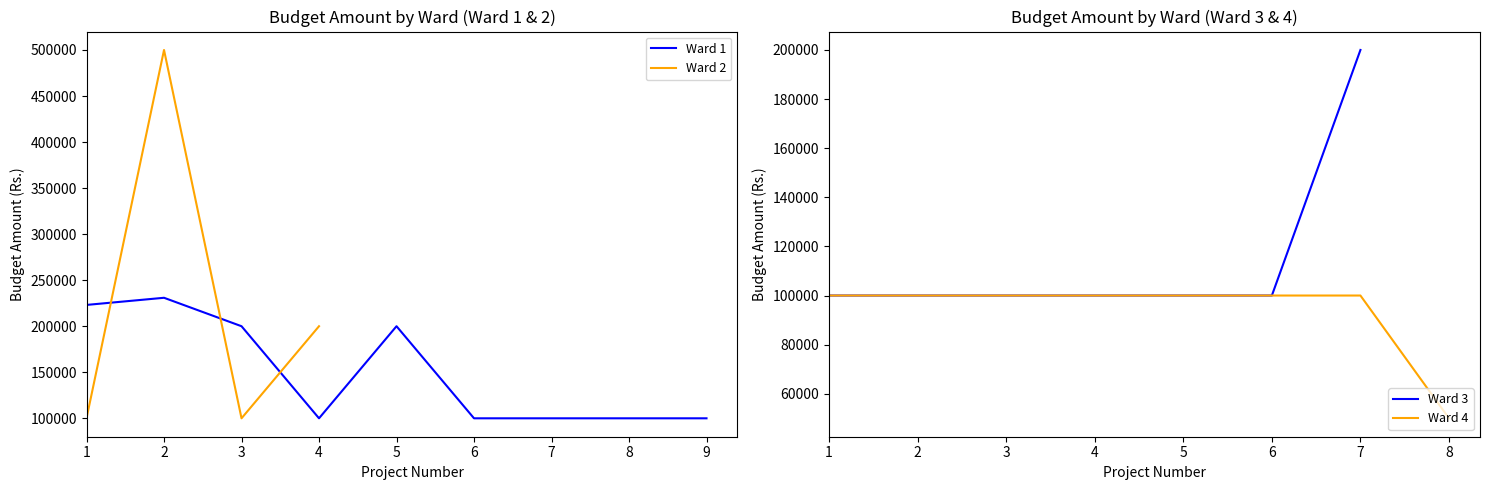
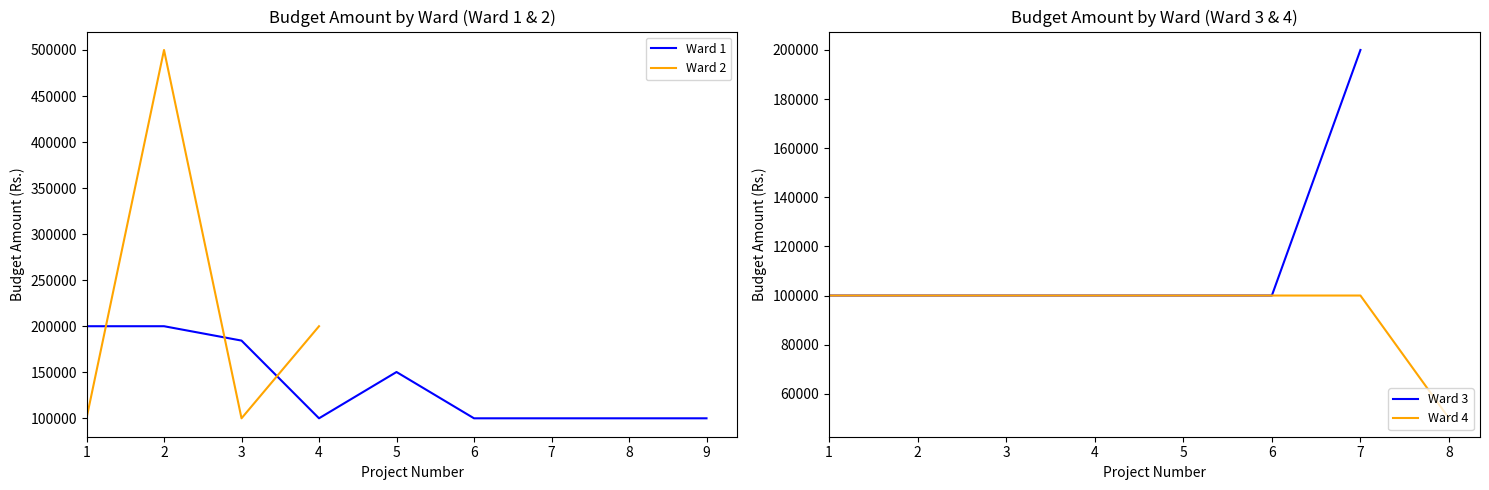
Budget Amount by Ward (Ward 1 & 2), Ward 1, 1: 220000 -> 200000
Budget Amount by Ward (Ward 1 & 2), Ward 1, 2: 230000 -> 200000
Budget Amount by Ward (Ward 1 & 2), Ward 1, 3: 200000 -> 180000
Budget Amount by Ward (Ward 1 & 2), Ward 1, 5: 200000 -> 150000
